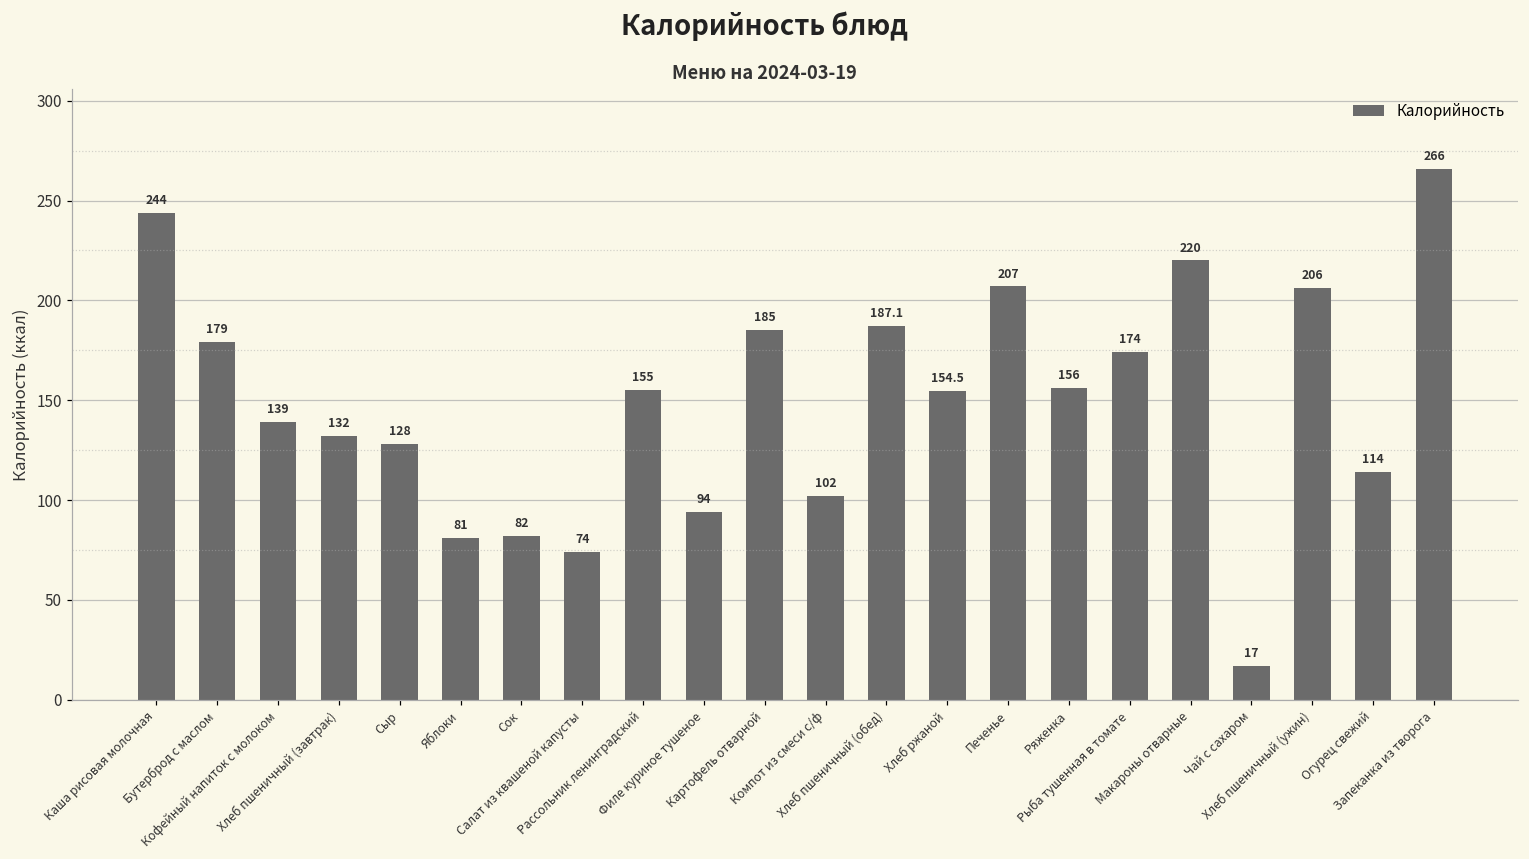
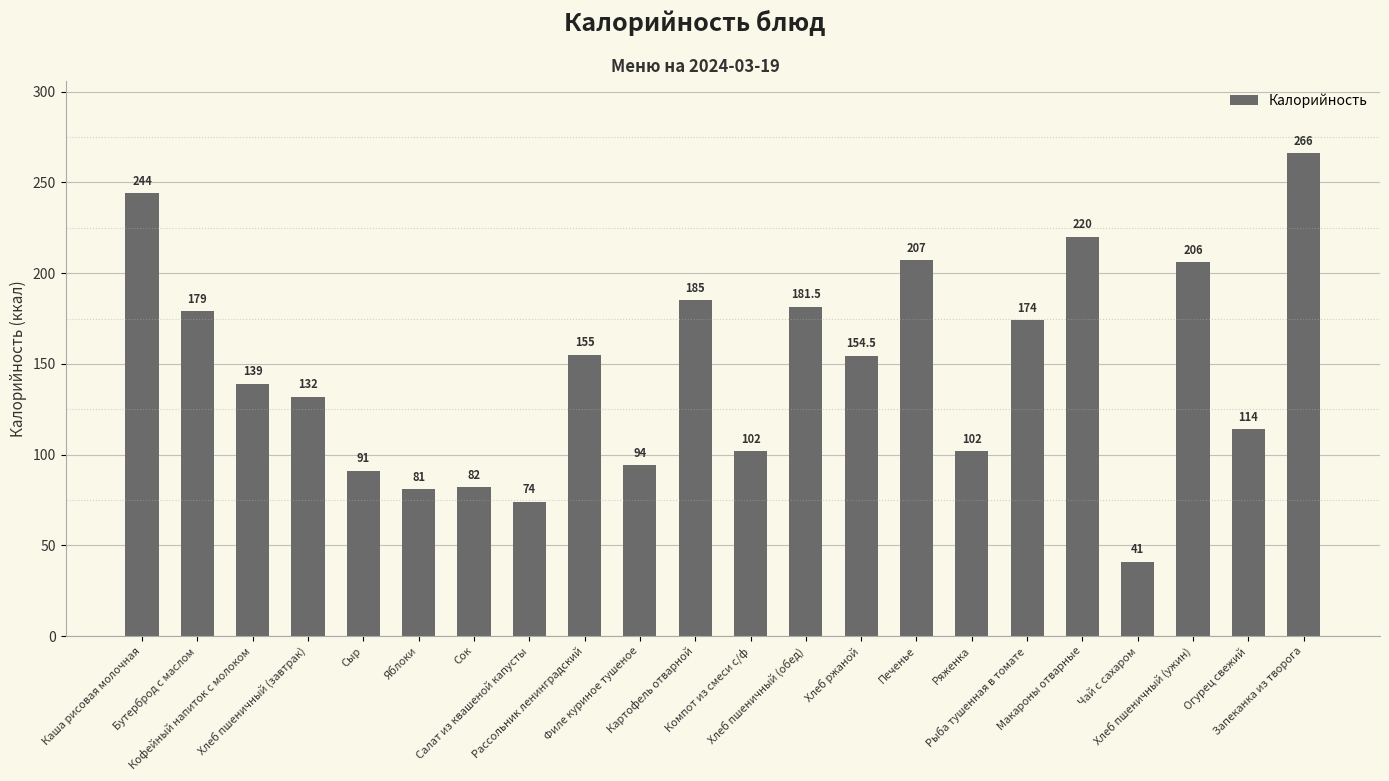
Сыр: 128 -> 91
Хлеб пшеничный (обед): 187.1 -> 181.5
Ряженка: 156 -> 102
Чай с сахаром: 17 -> 41
